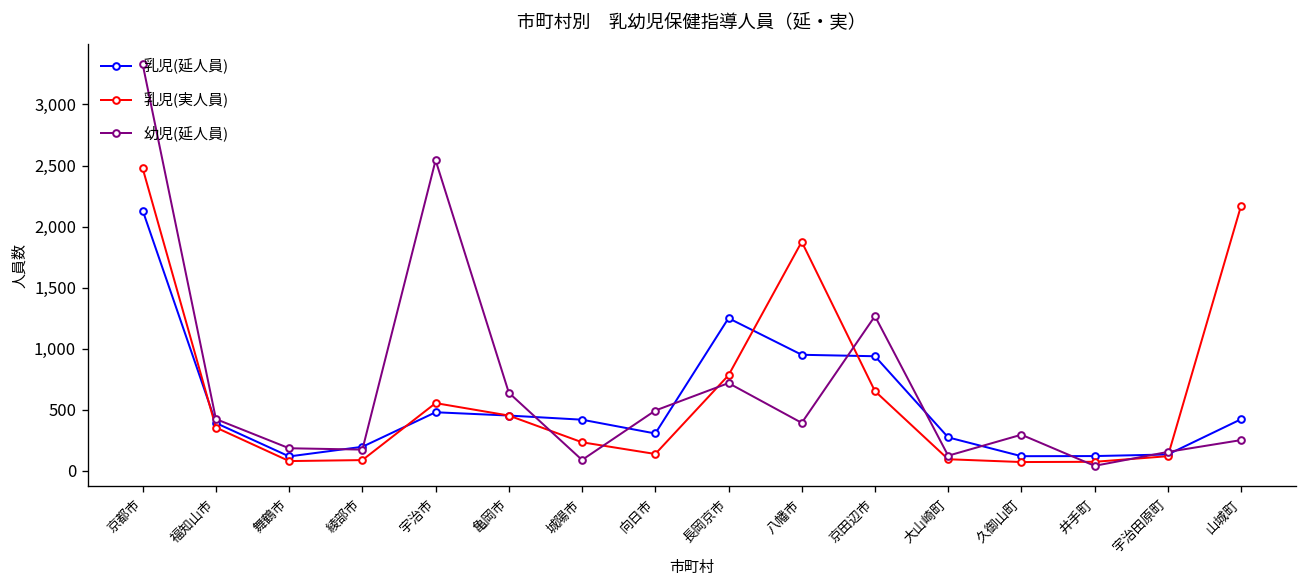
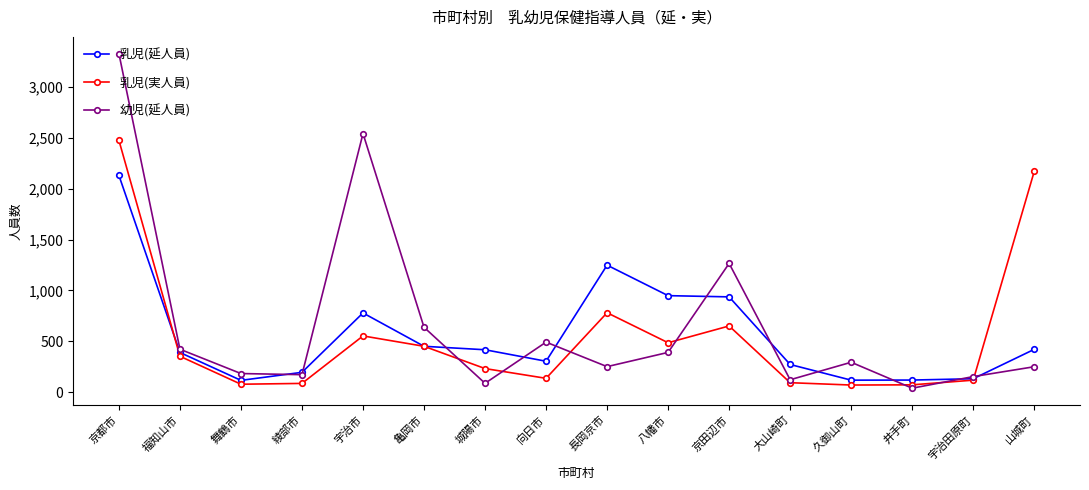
乳児(延人員), 宇治市: 480 -> 780
幼児(延人員), 長岡京市: 720 -> 250
乳児(実人員), 八幡市: 1,880 -> 490
